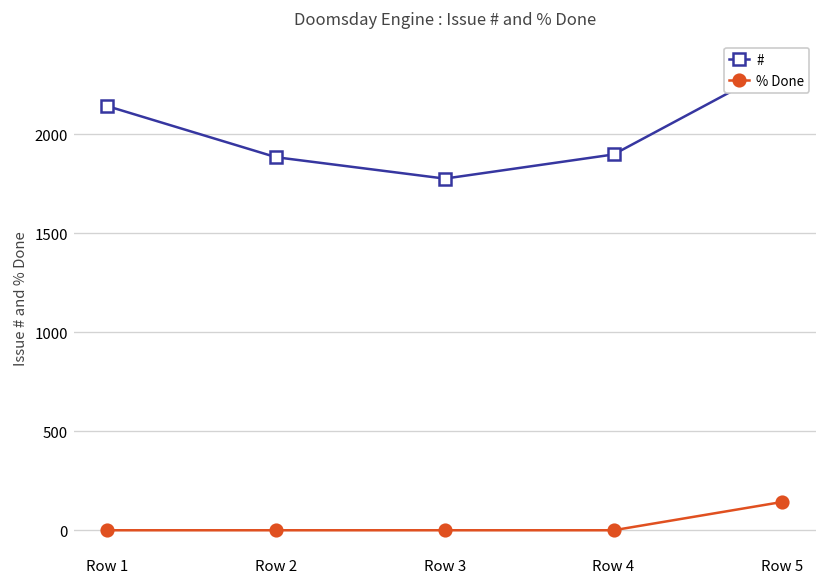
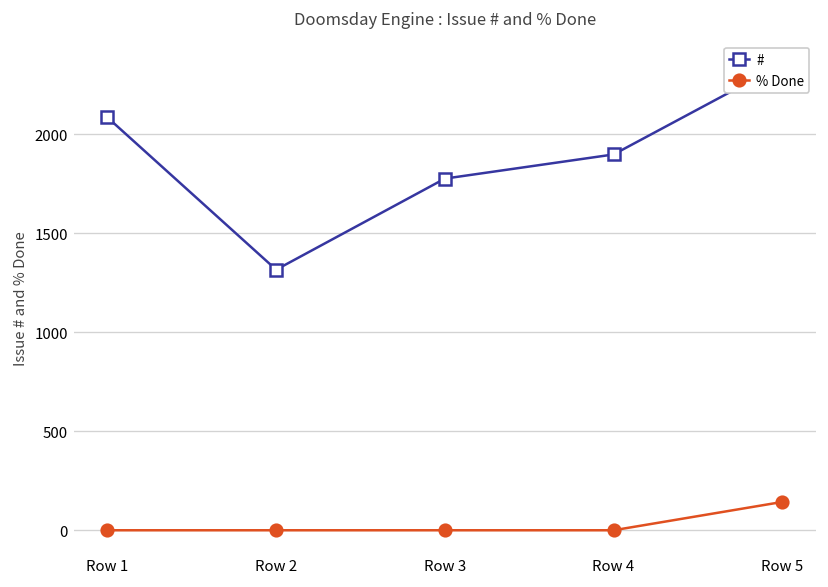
#, Row 1: 2140 -> 2090
#, Row 2: 1880 -> 1320
